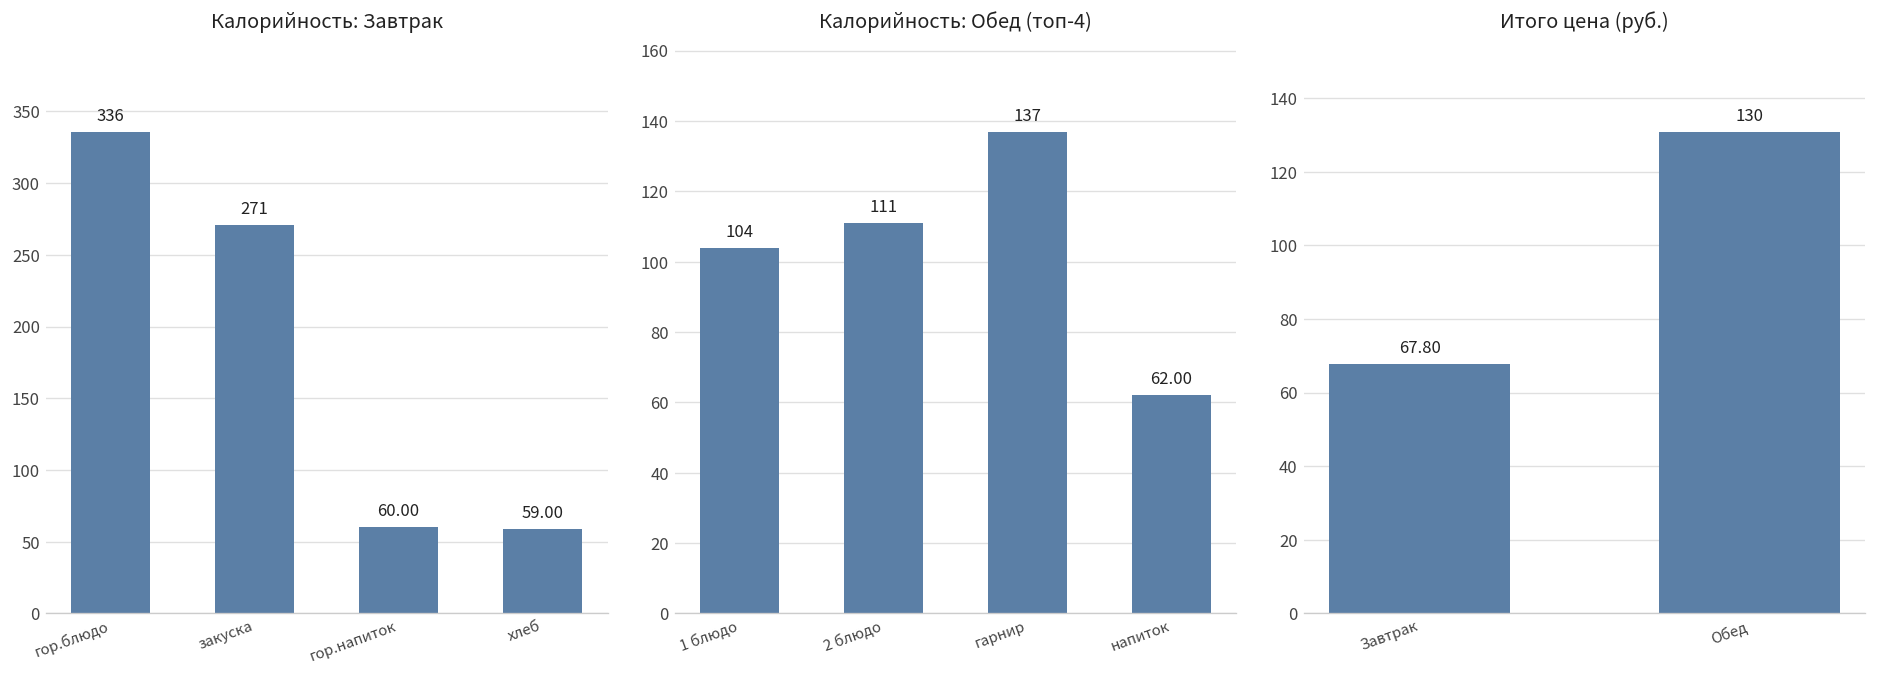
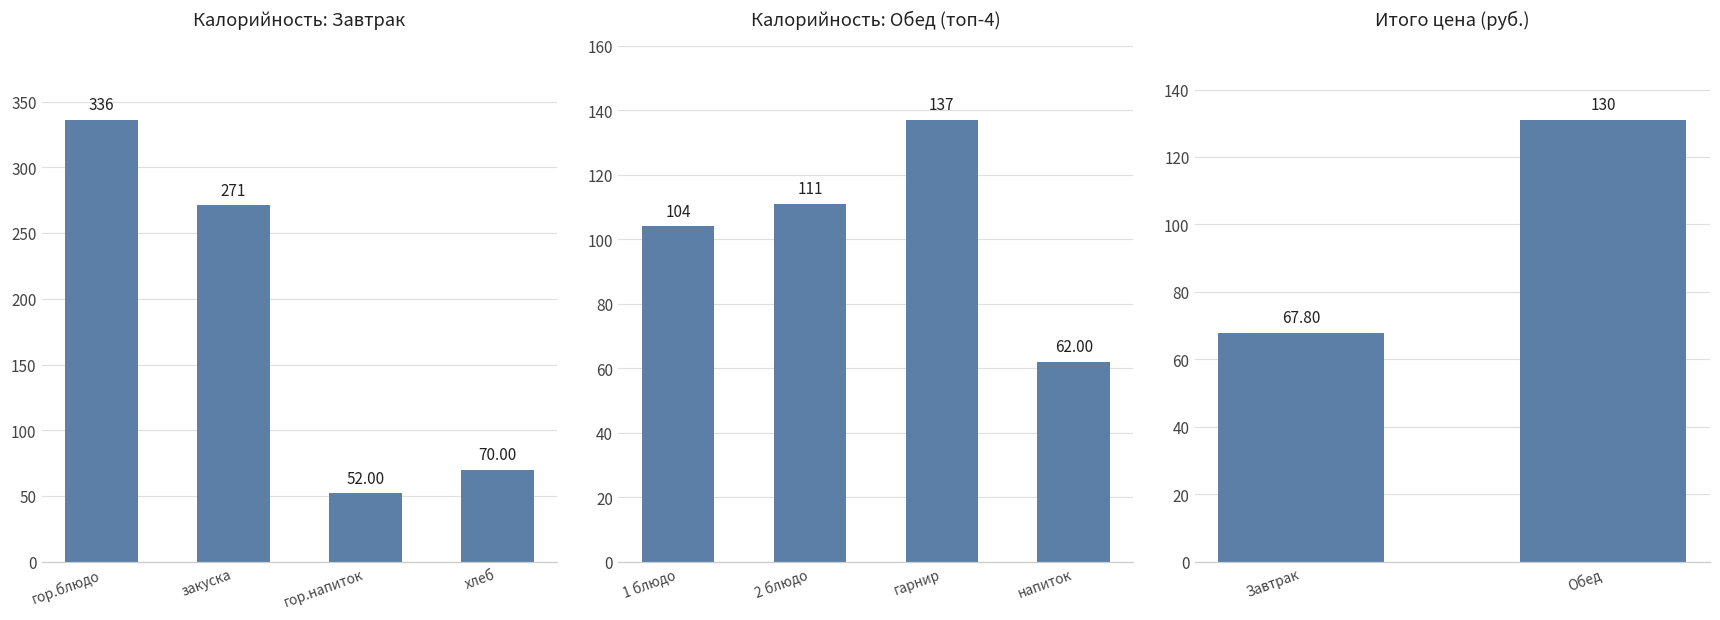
Калорийность: Завтрак, гор.напиток: 60.00 -> 52.00
Калорийность: Завтрак, хлеб: 59.00 -> 70.00
